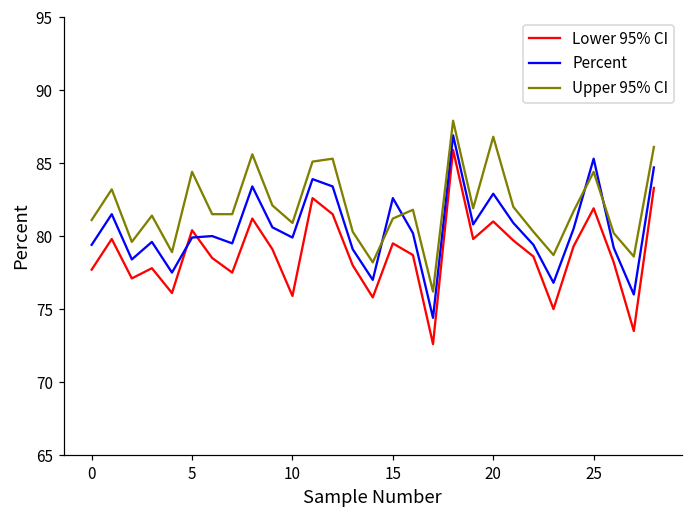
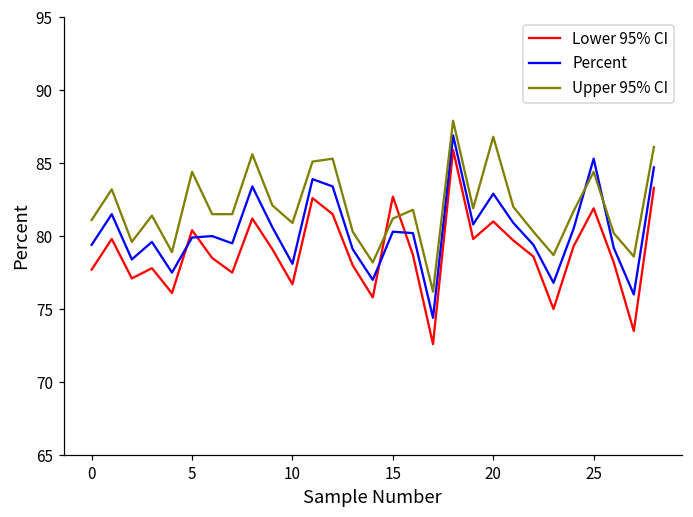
Lower 95% CI, 10: 75.9 -> 76.7
Percent, 10: 79.9 -> 78.1
Lower 95% CI, 15: 79.5 -> 82.7
Percent, 15: 82.6 -> 80.3
